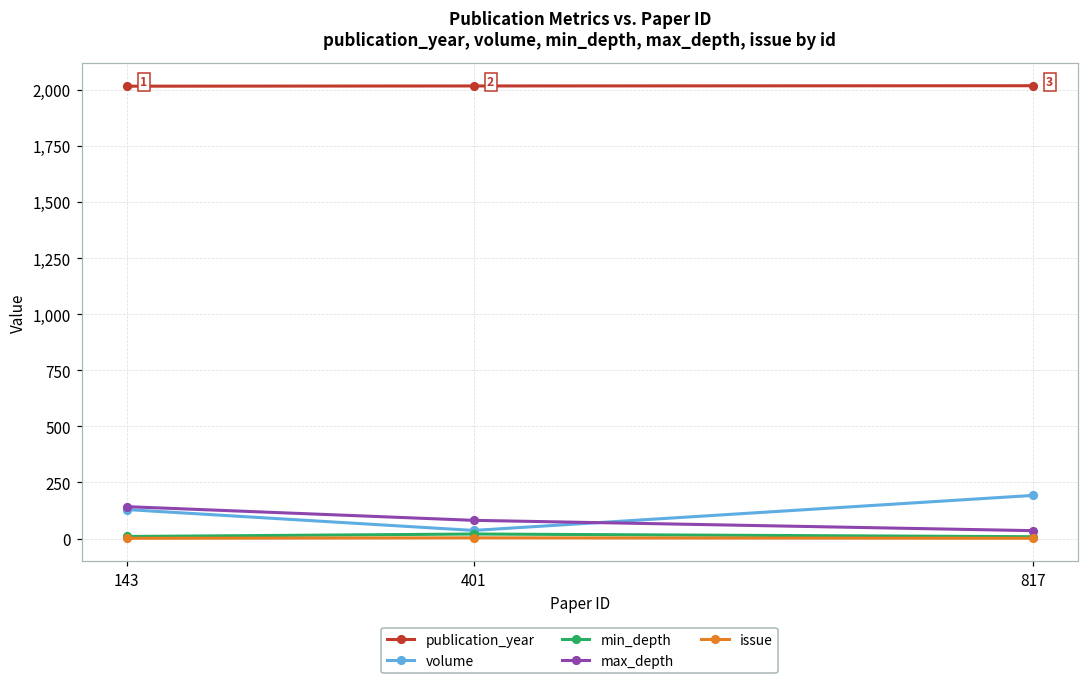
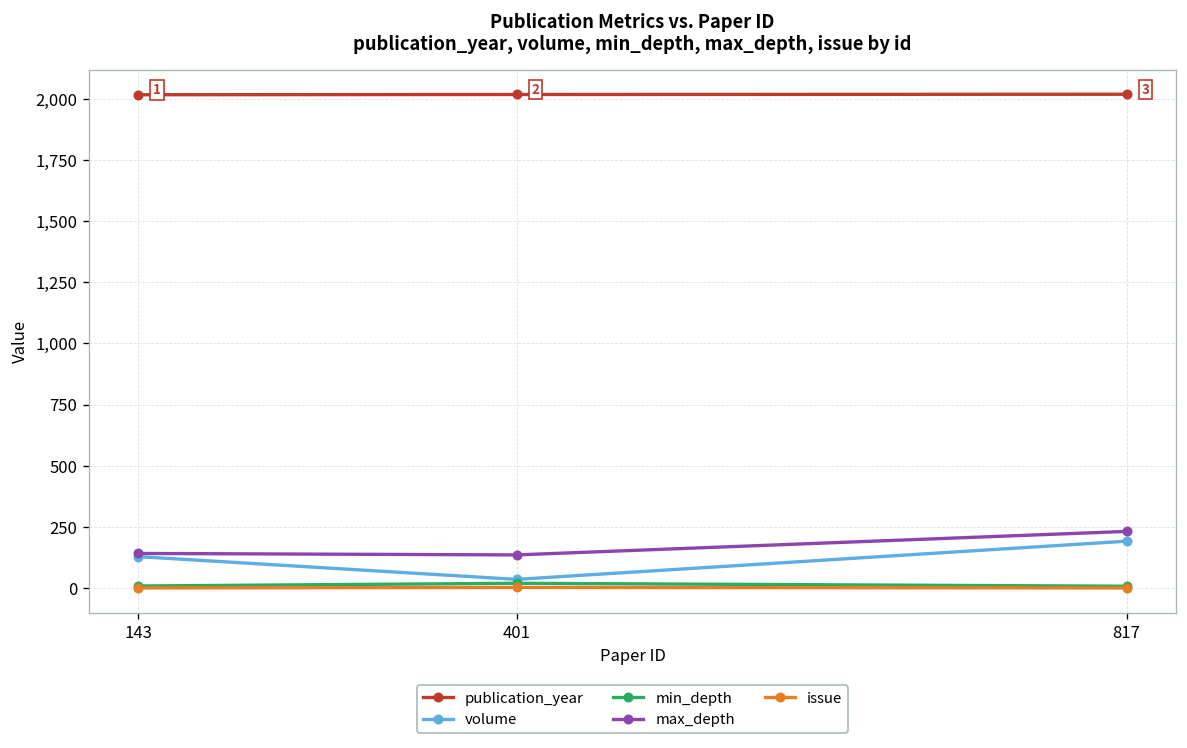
max_depth, 401: 80 -> 140
max_depth, 817: 40 -> 230
